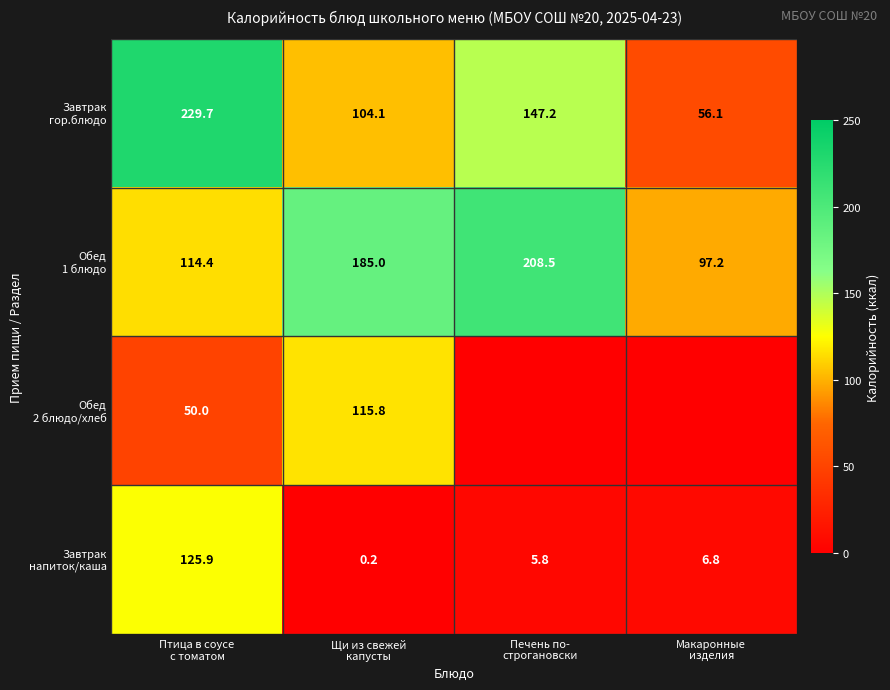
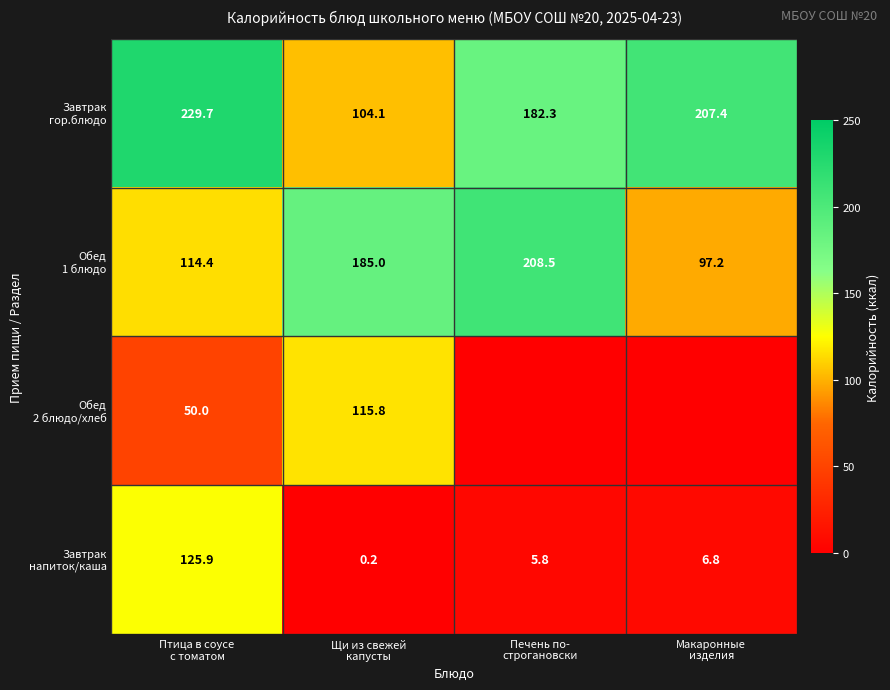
Завтрак гор.блюдо, Печень по- строгановски: 147.2 -> 182.3
Завтрак гор.блюдо, Макаронные изделия: 56.1 -> 207.4
